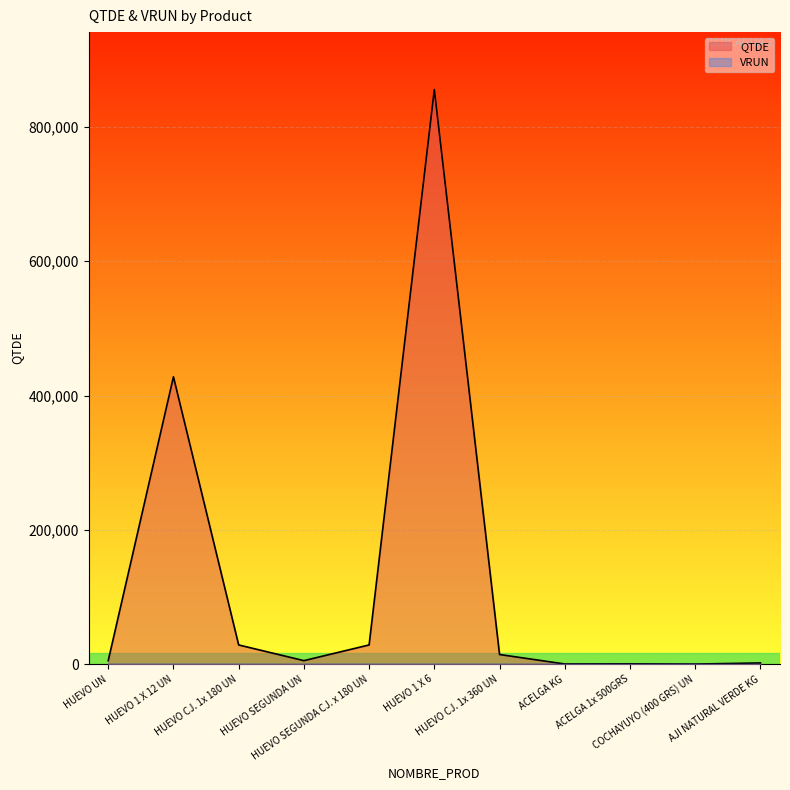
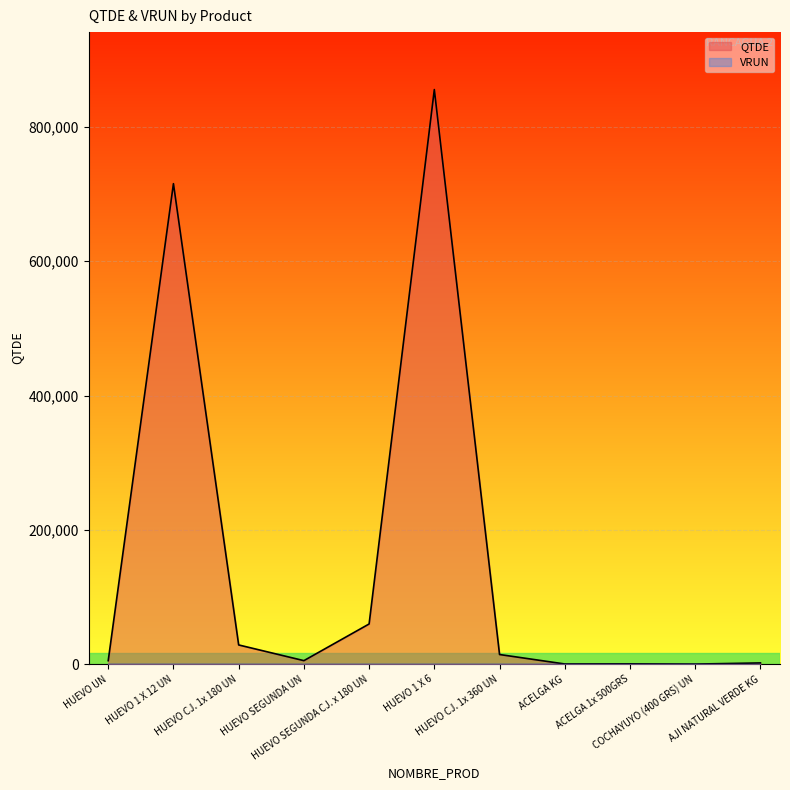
QTDE, HUEVO 1 X 12 UN: 430,000 -> 720,000
QTDE, HUEVO SEGUNDA CJ. x 180 UN: 30,000 -> 60,000
